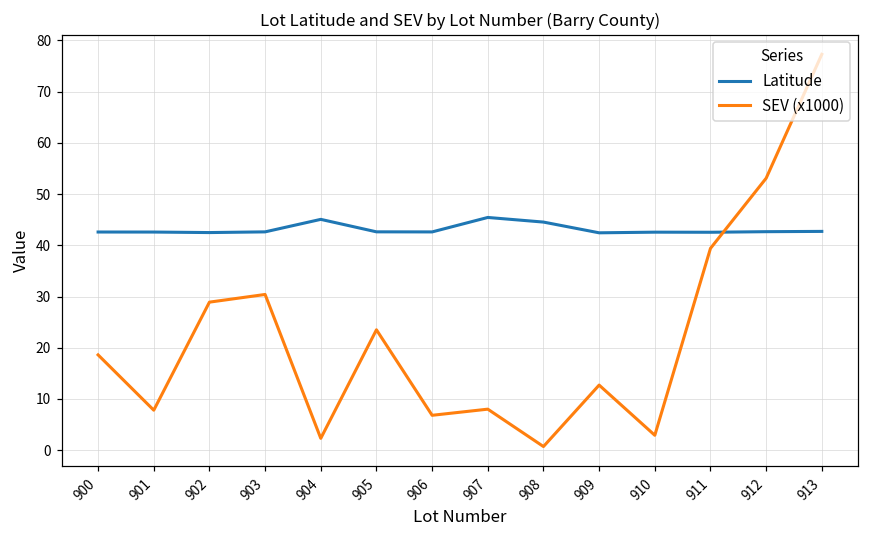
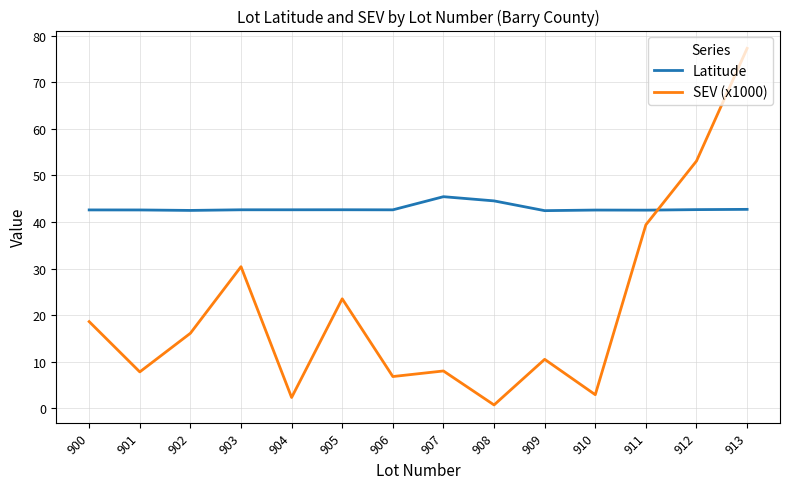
SEV (x1000), 902: 29 -> 16
Latitude, 904: 45 -> 43
SEV (x1000), 909: 13 -> 11
